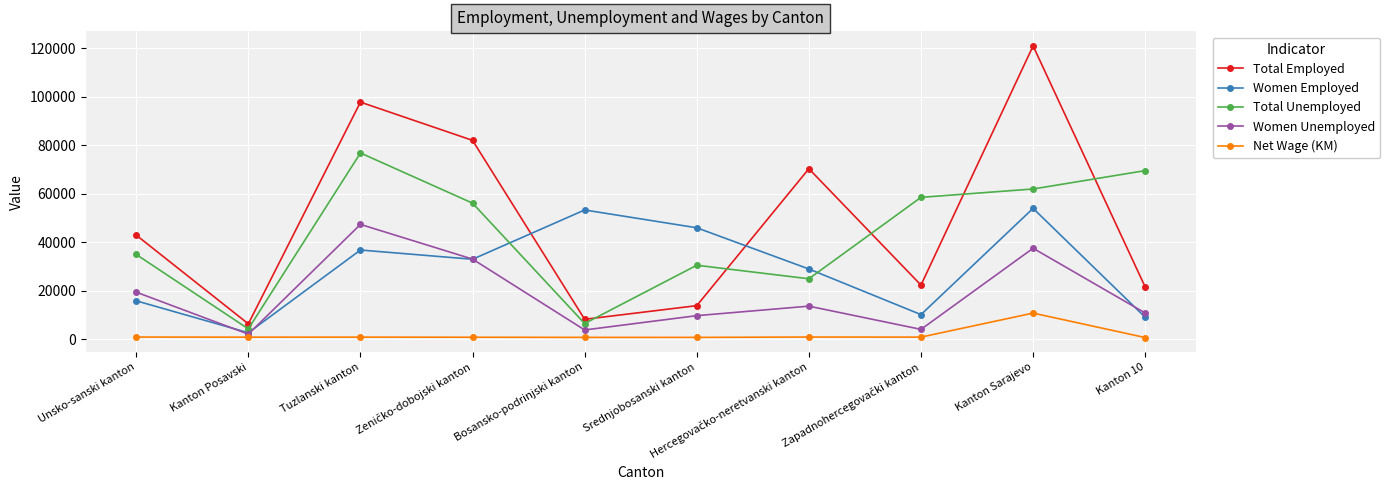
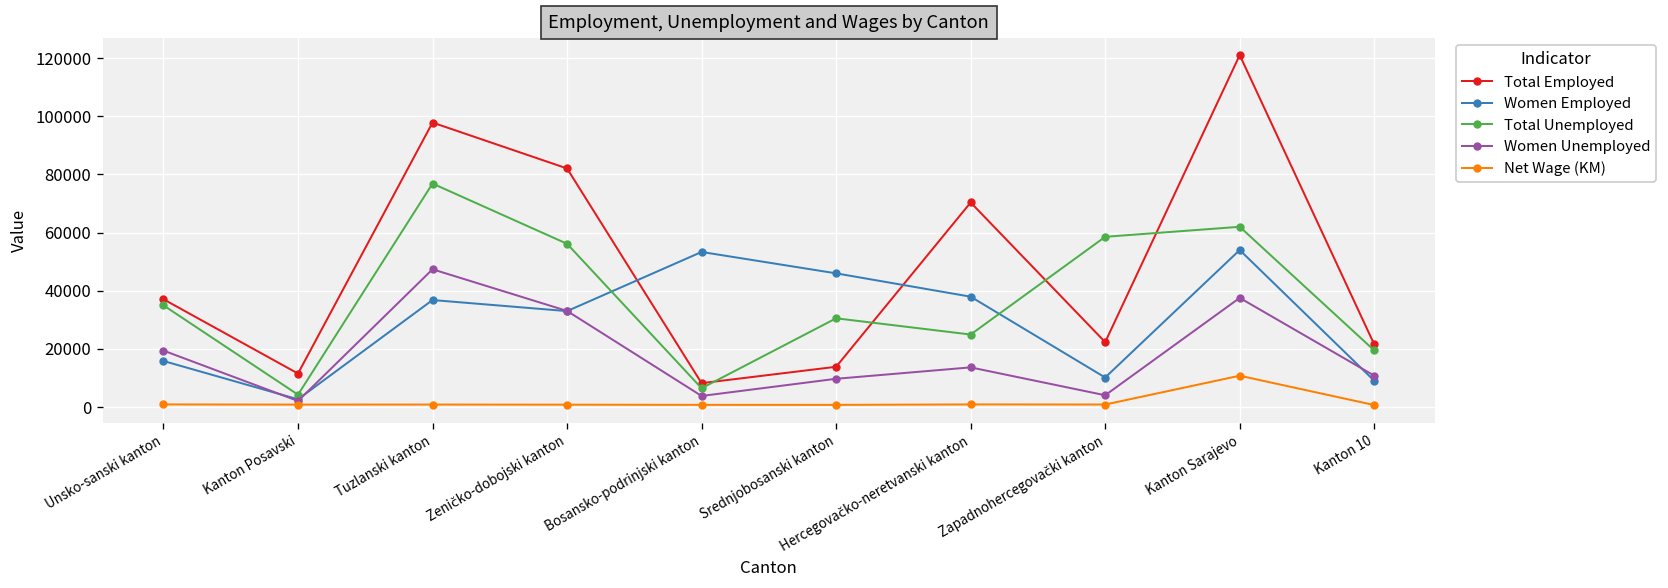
Total Employed, Unsko-sanski kanton: 43000 -> 37000
Total Employed, Kanton Posavski: 6000 -> 12000
Women Employed, Hercegovačko-neretvanski kanton: 29000 -> 38000
Total Unemployed, Kanton 10: 70000 -> 19000
